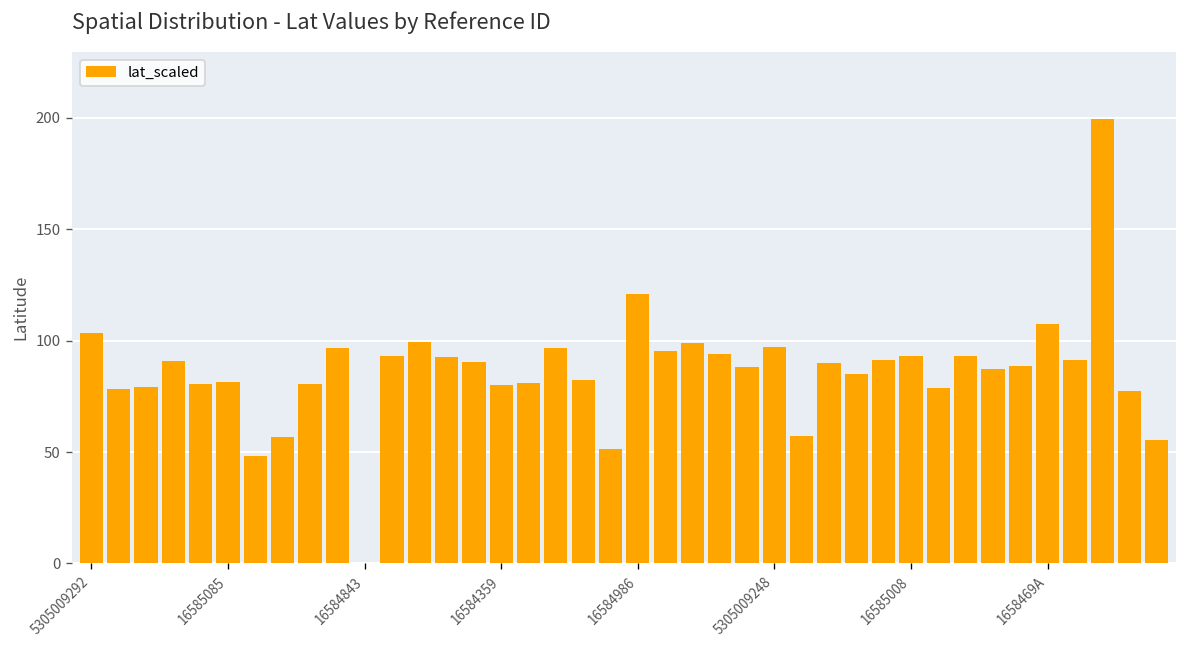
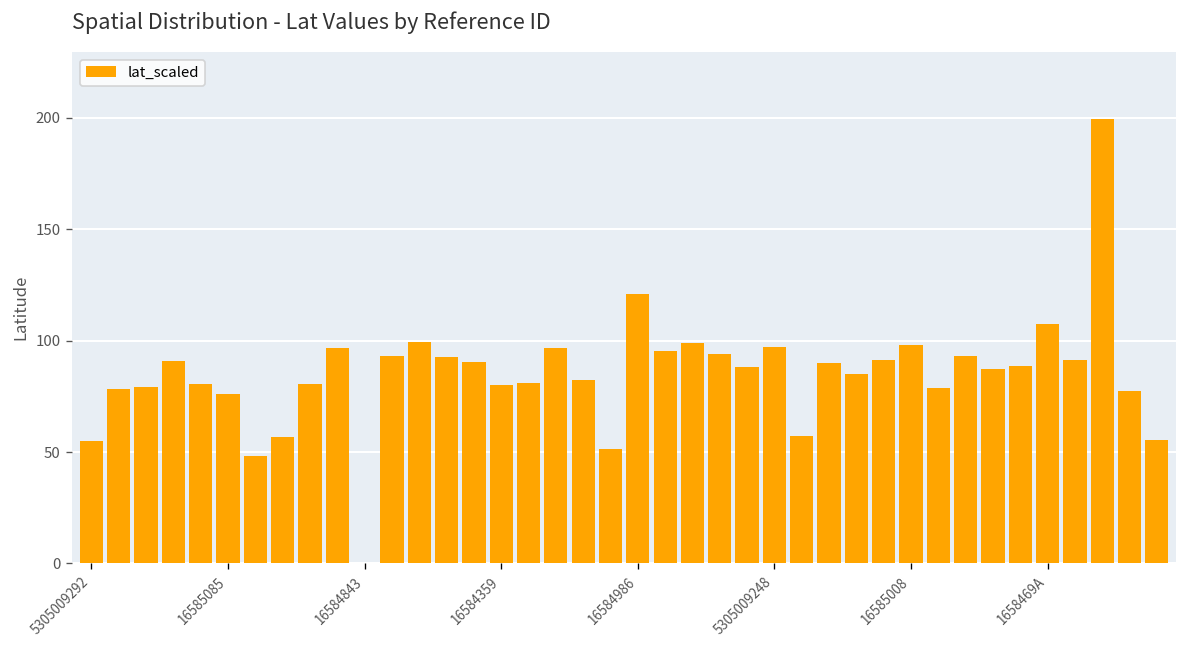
5305009292: 104 -> 55
16585085: 82 -> 76
16585008: 93 -> 98
